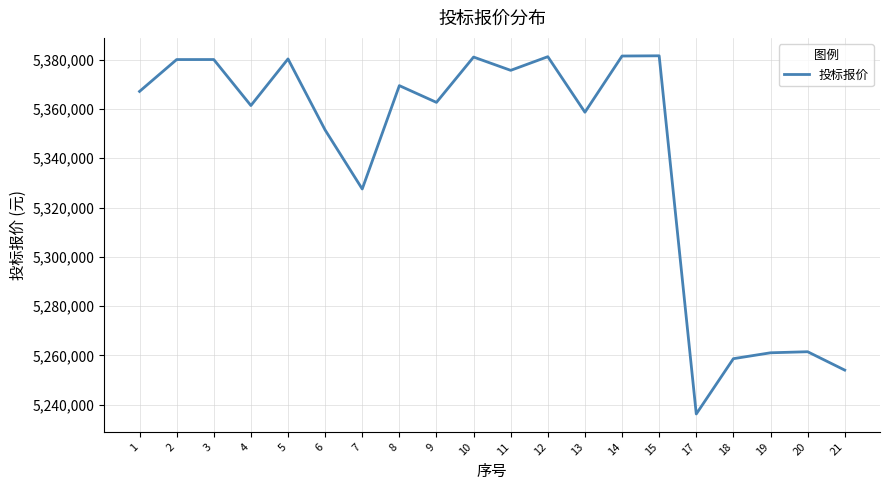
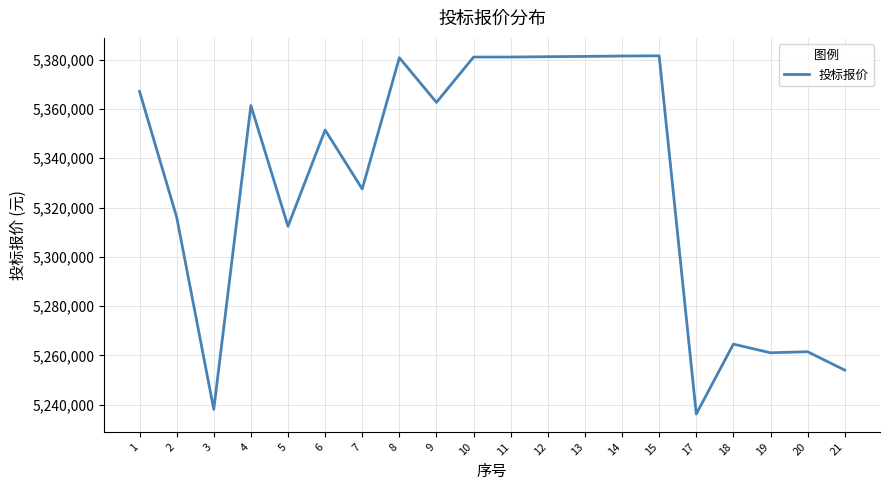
2: 5,380,000 -> 5,316,000
3: 5,380,000 -> 5,238,000
5: 5,380,000 -> 5,312,000
8: 5,369,000 -> 5,381,000
11: 5,376,000 -> 5,381,000
13: 5,359,000 -> 5,381,000
18: 5,259,000 -> 5,265,000
